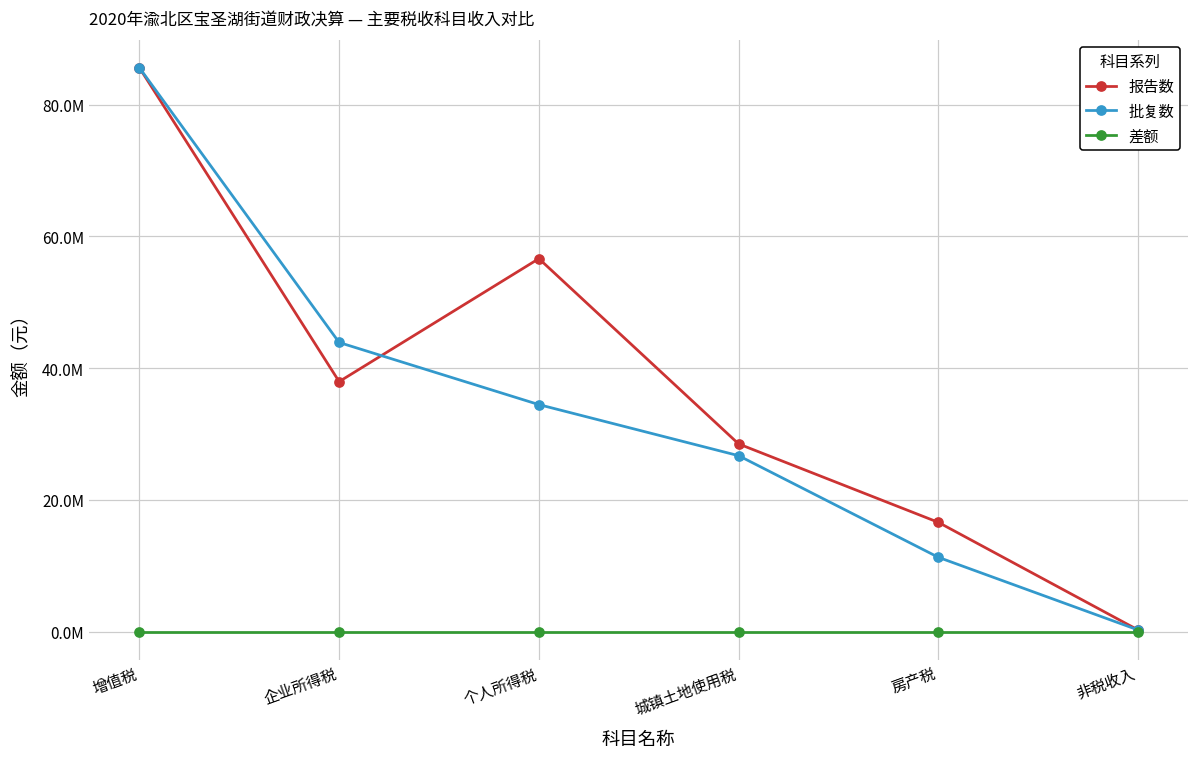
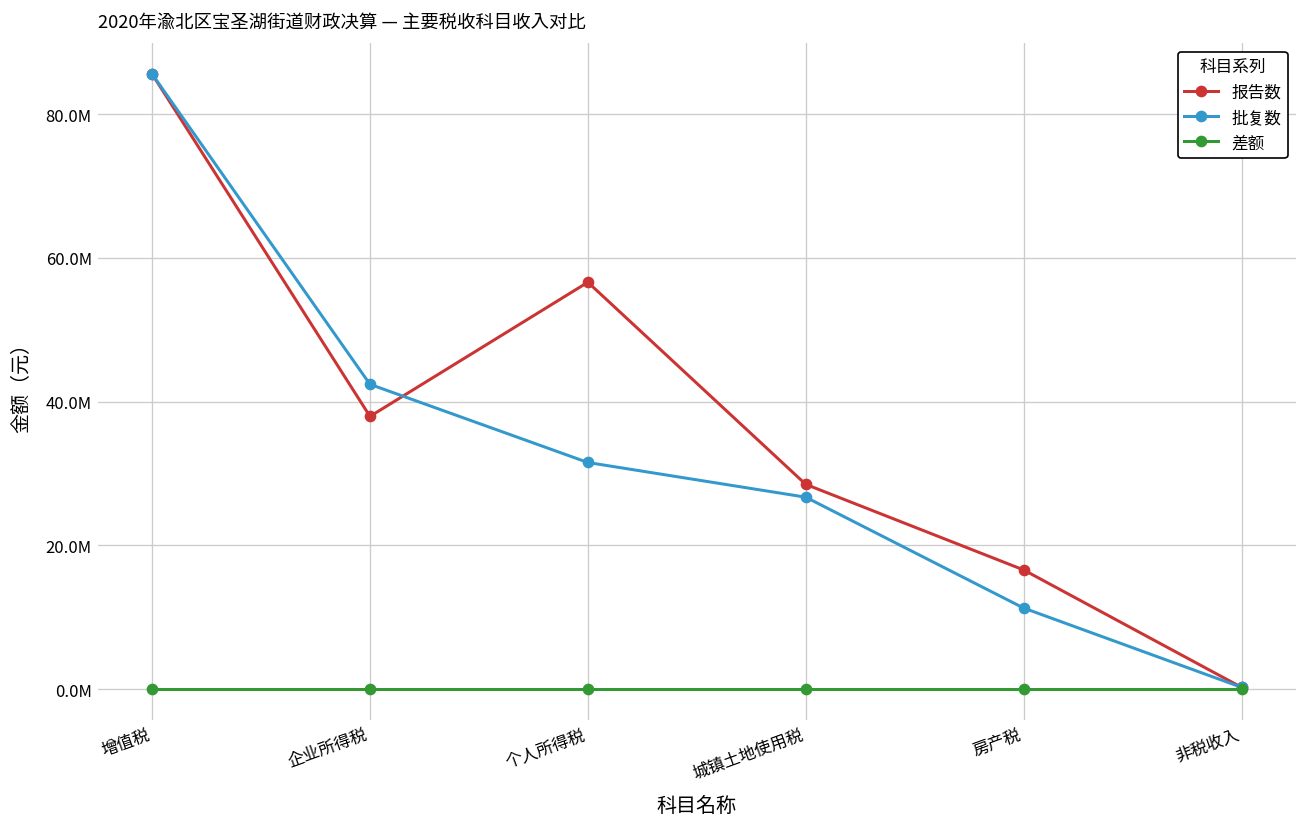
批复数, 企业所得税: 44000000 -> 42000000
批复数, 个人所得税: 34000000 -> 32000000
